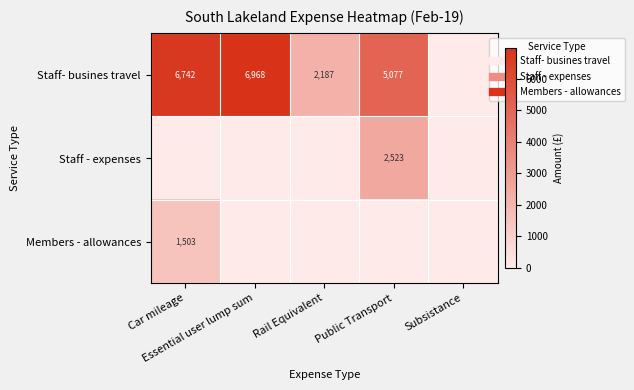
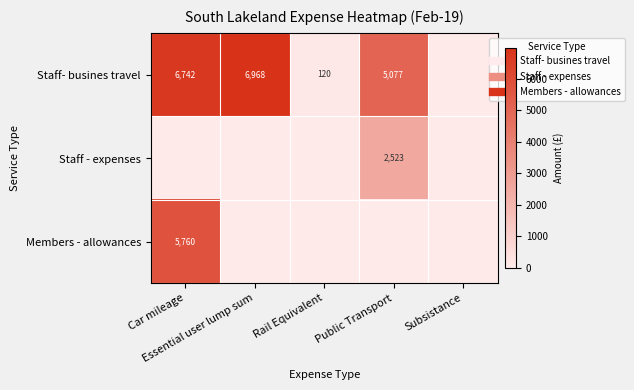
Staff- busines travel, Rail Equivalent: 2,187 -> 120
Members - allowances, Car mileage: 1,503 -> 5,760
